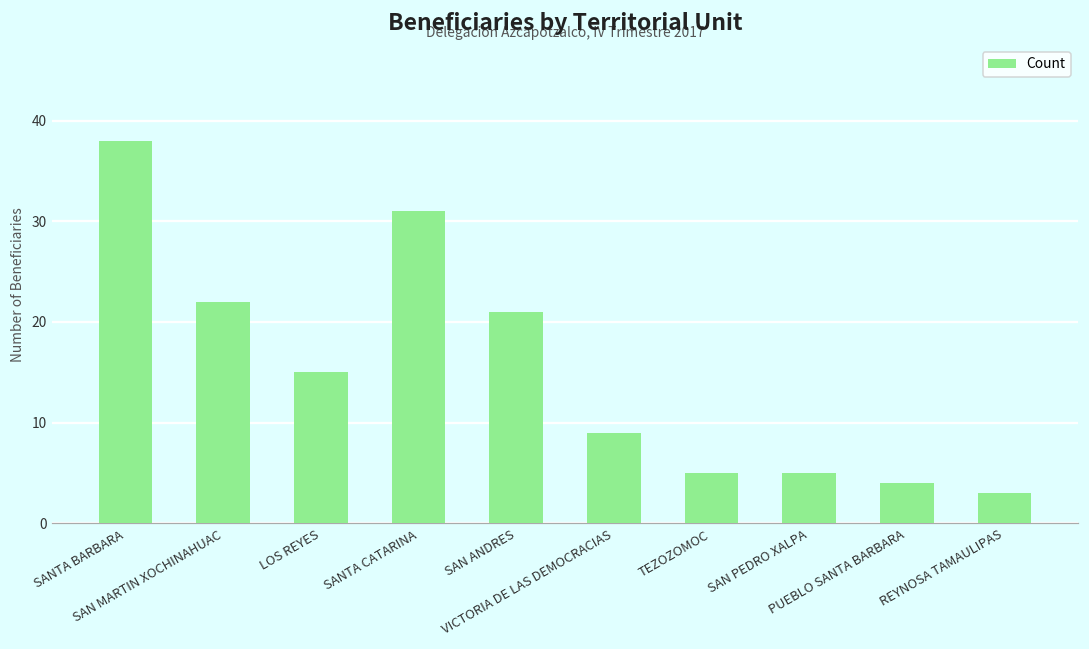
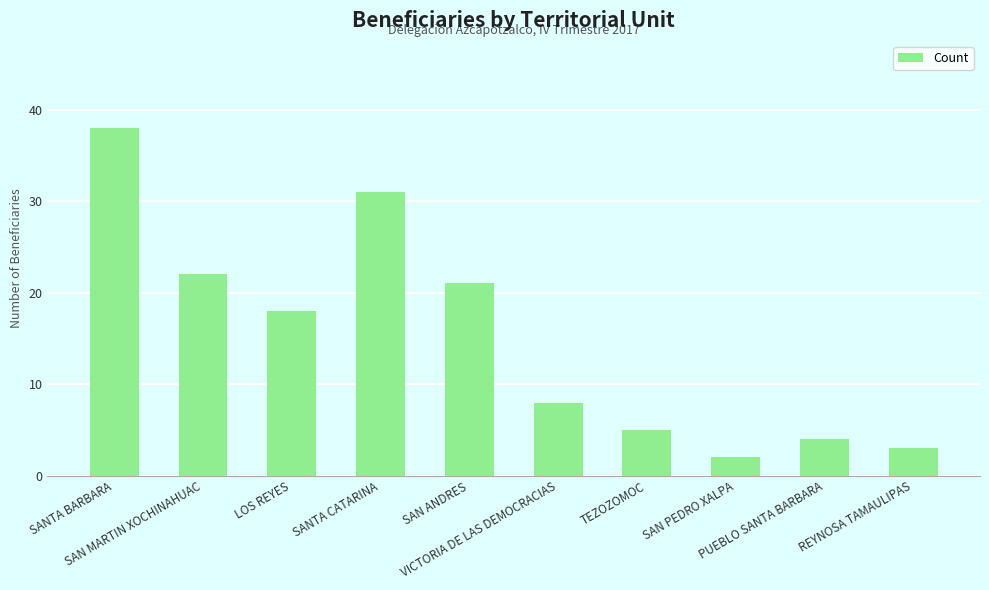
LOS REYES: 15 -> 18
VICTORIA DE LAS DEMOCRACIAS: 9 -> 8
SAN PEDRO XALPA: 5 -> 2
